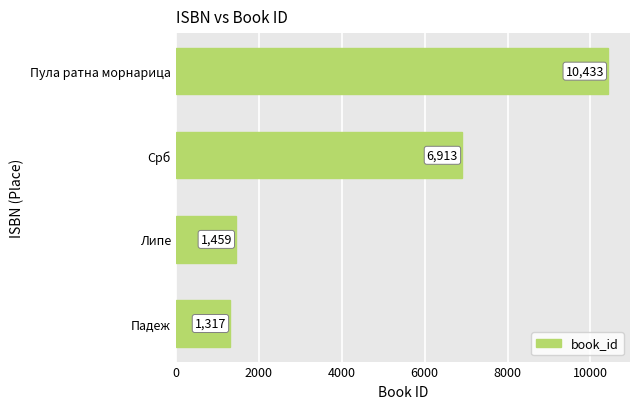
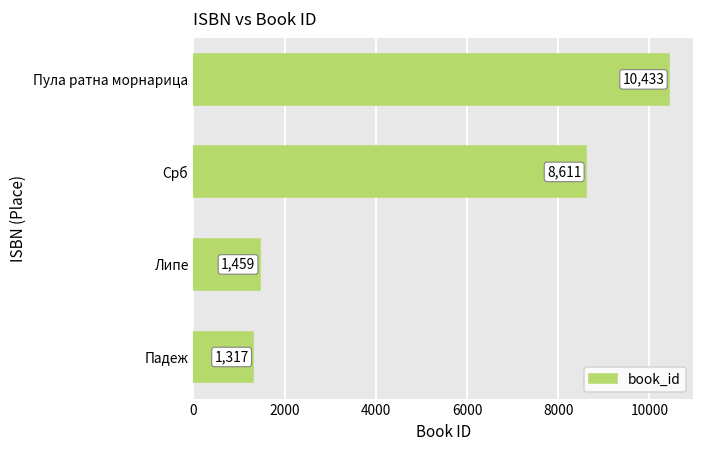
Срб: 6,913 -> 8,611
